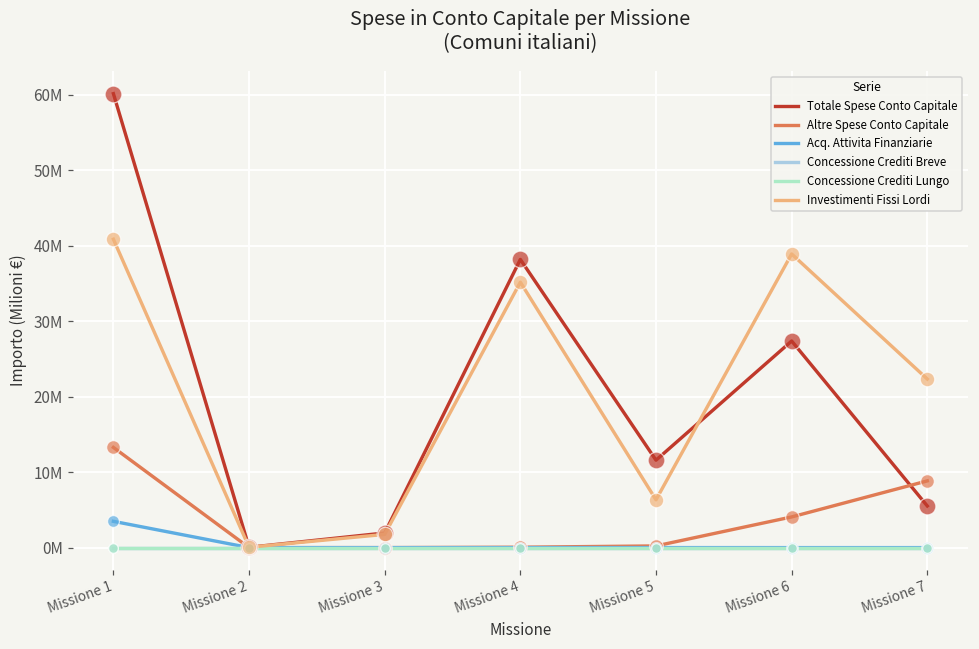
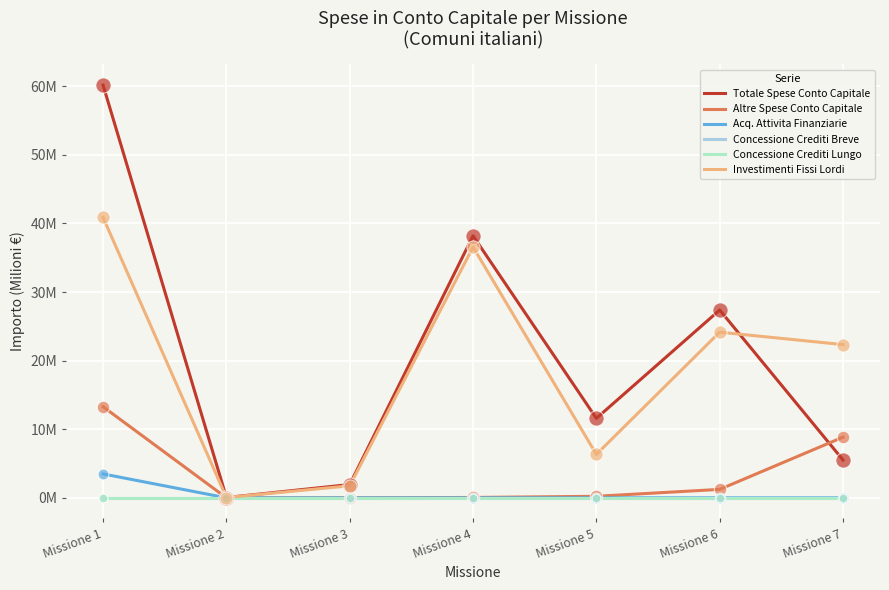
Investimenti Fissi Lordi, Missione 4: 35000000 -> 37000000
Altre Spese Conto Capitale, Missione 6: 4000000 -> 1000000
Investimenti Fissi Lordi, Missione 6: 39000000 -> 24000000
